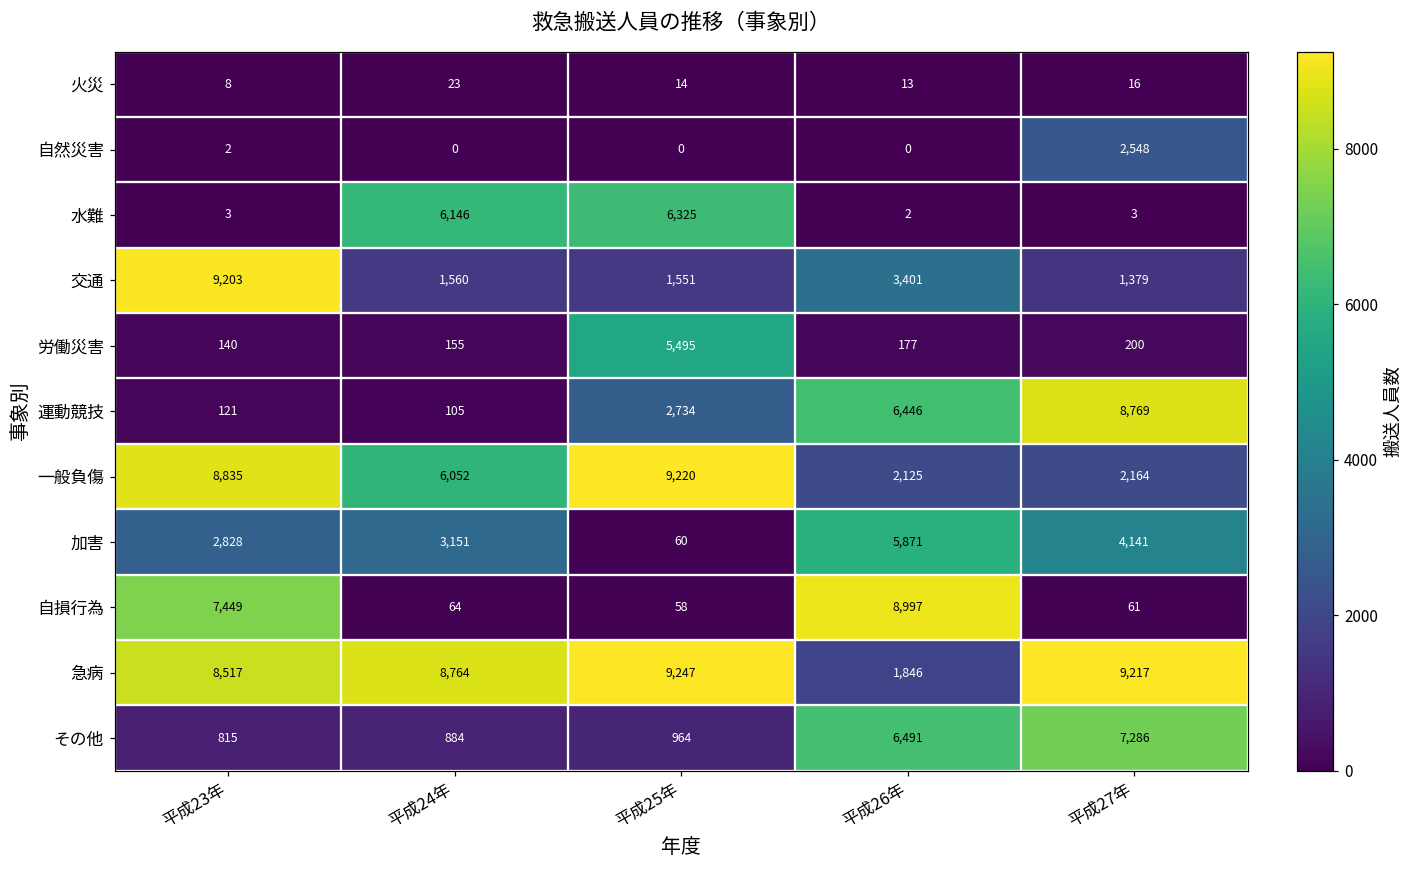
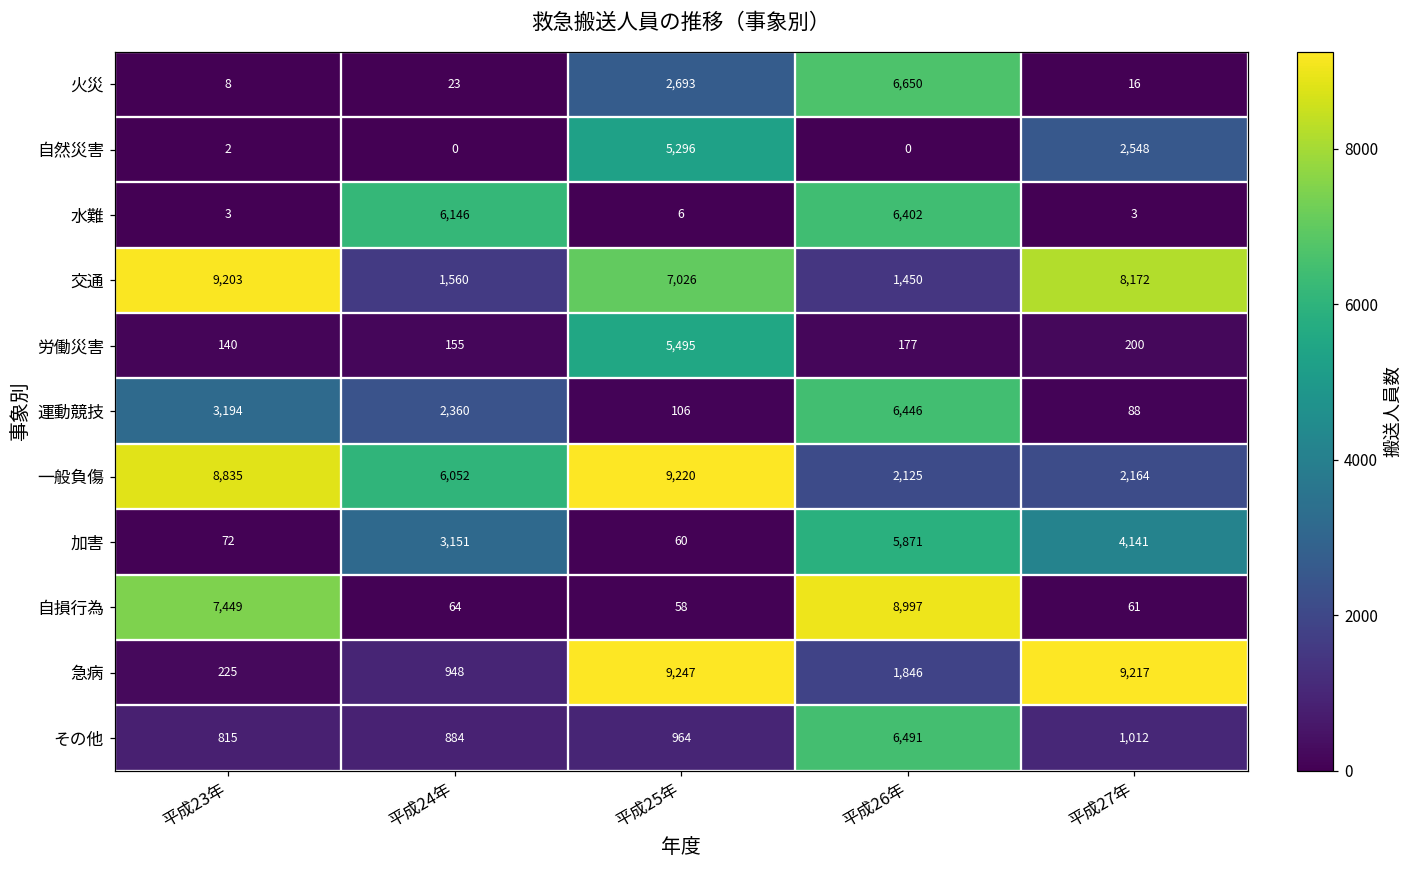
火災, 平成25年: 14 -> 2,693
火災, 平成26年: 13 -> 6,650
自然災害, 平成25年: 0 -> 5,296
水難, 平成25年: 6,325 -> 6
水難, 平成26年: 2 -> 6,402
交通, 平成25年: 1,551 -> 7,026
交通, 平成26年: 3,401 -> 1,450
交通, 平成27年: 1,379 -> 8,172
運動競技, 平成23年: 121 -> 3,194
運動競技, 平成24年: 105 -> 2,360
運動競技, 平成25年: 2,734 -> 106
運動競技, 平成27年: 8,769 -> 88
加害, 平成23年: 2,828 -> 72
急病, 平成23年: 8,517 -> 225
急病, 平成24年: 8,764 -> 948
その他, 平成27年: 7,286 -> 1,012
